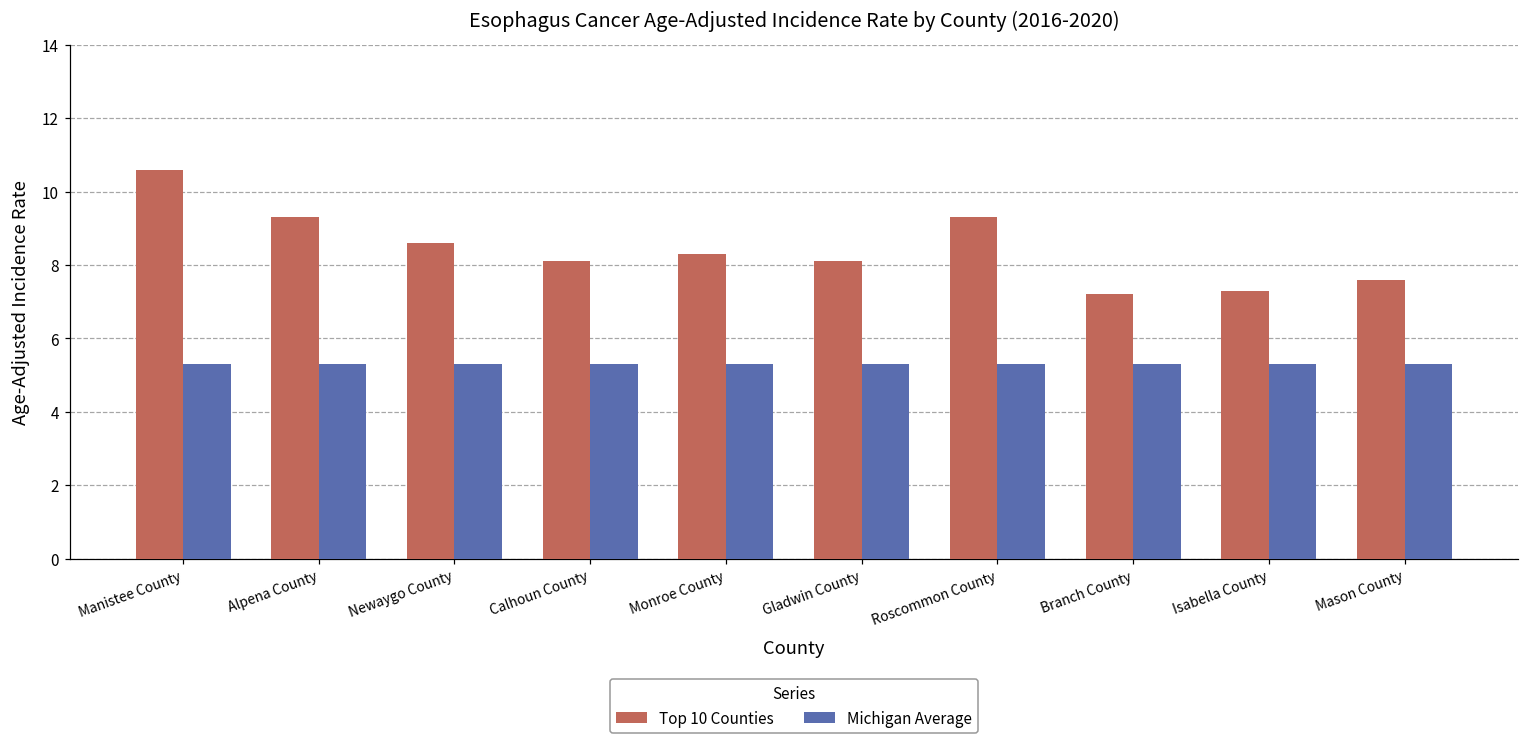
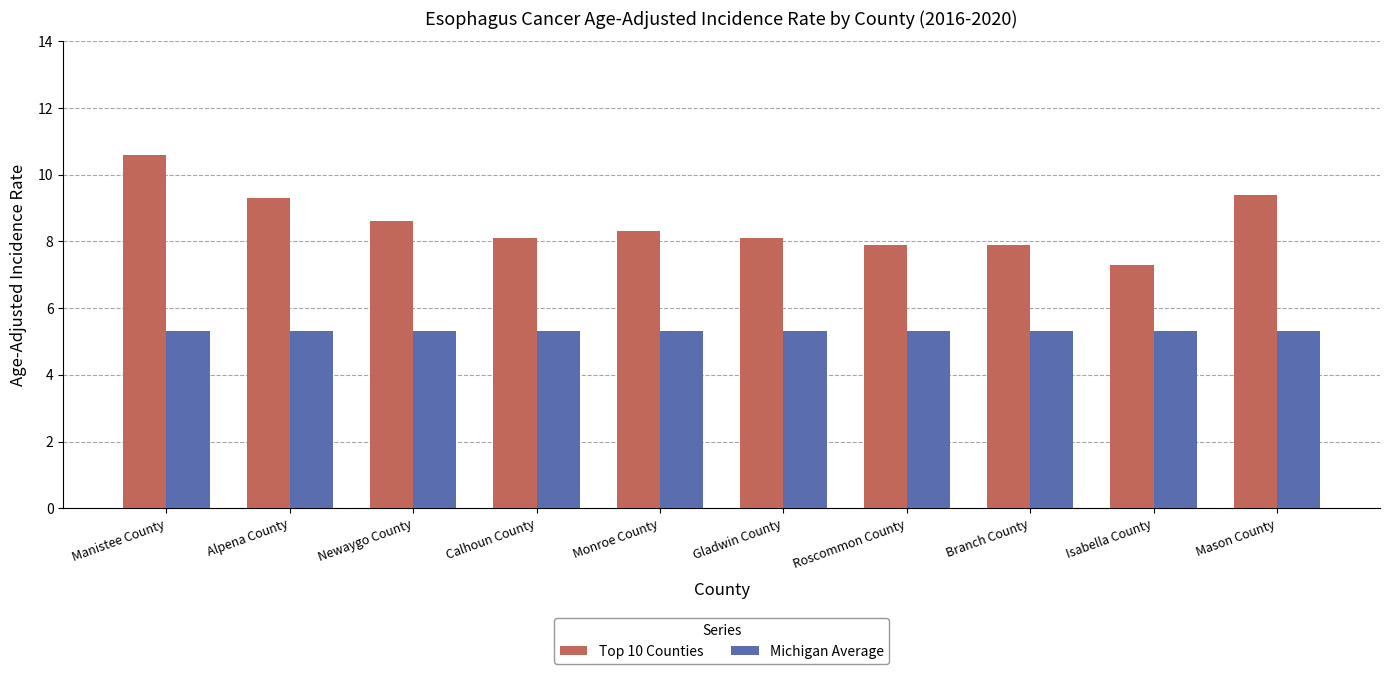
Top 10 Counties, Roscommon County: 9.3 -> 7.9
Top 10 Counties, Branch County: 7.2 -> 7.9
Top 10 Counties, Mason County: 7.6 -> 9.4
